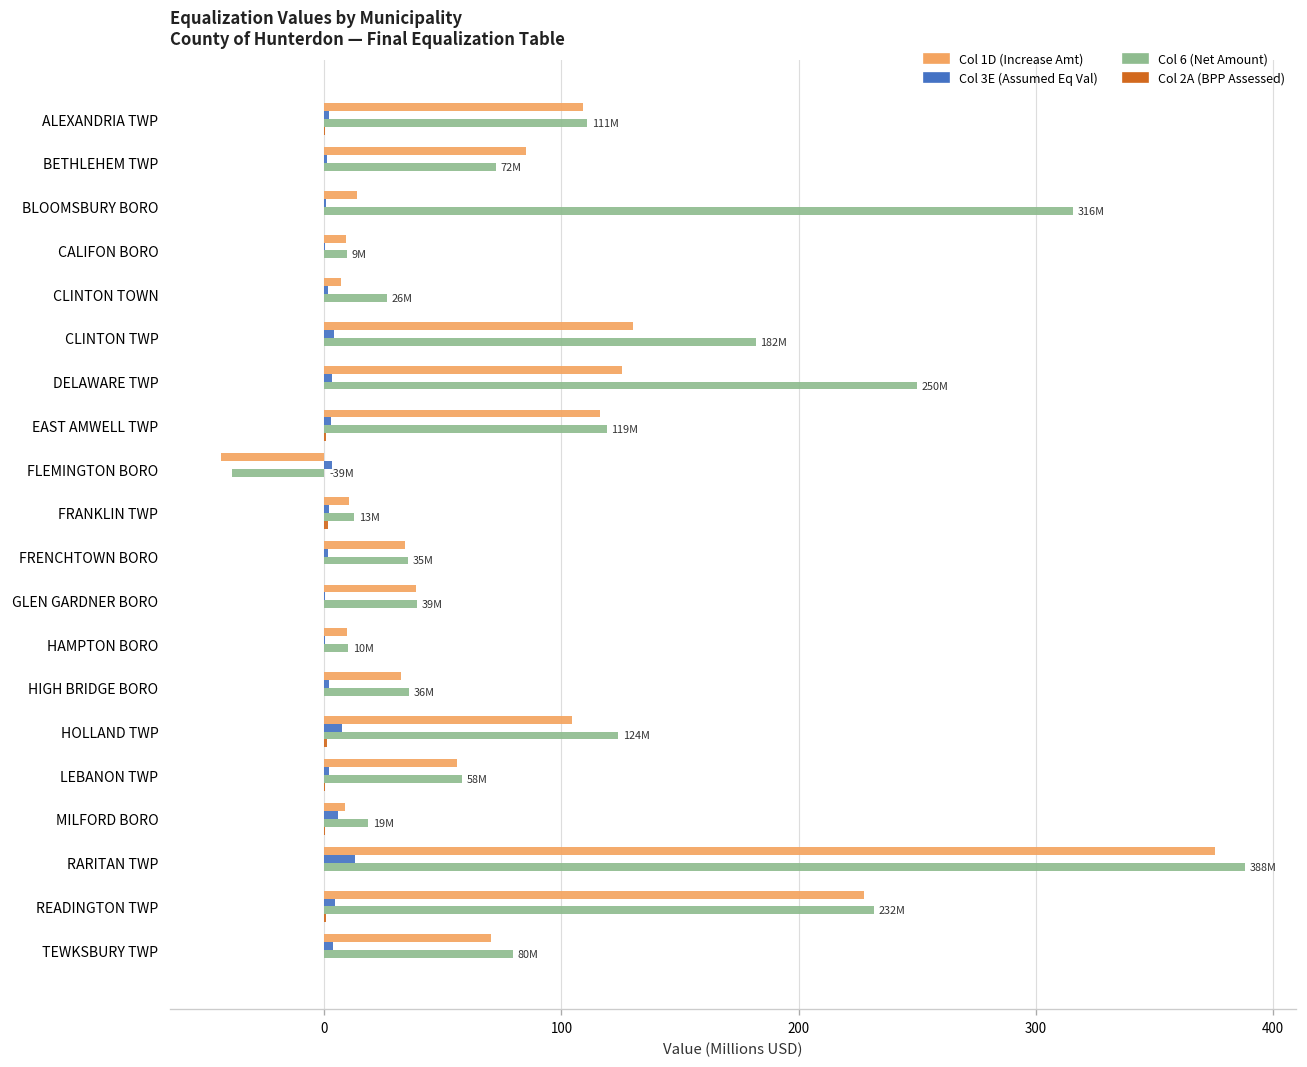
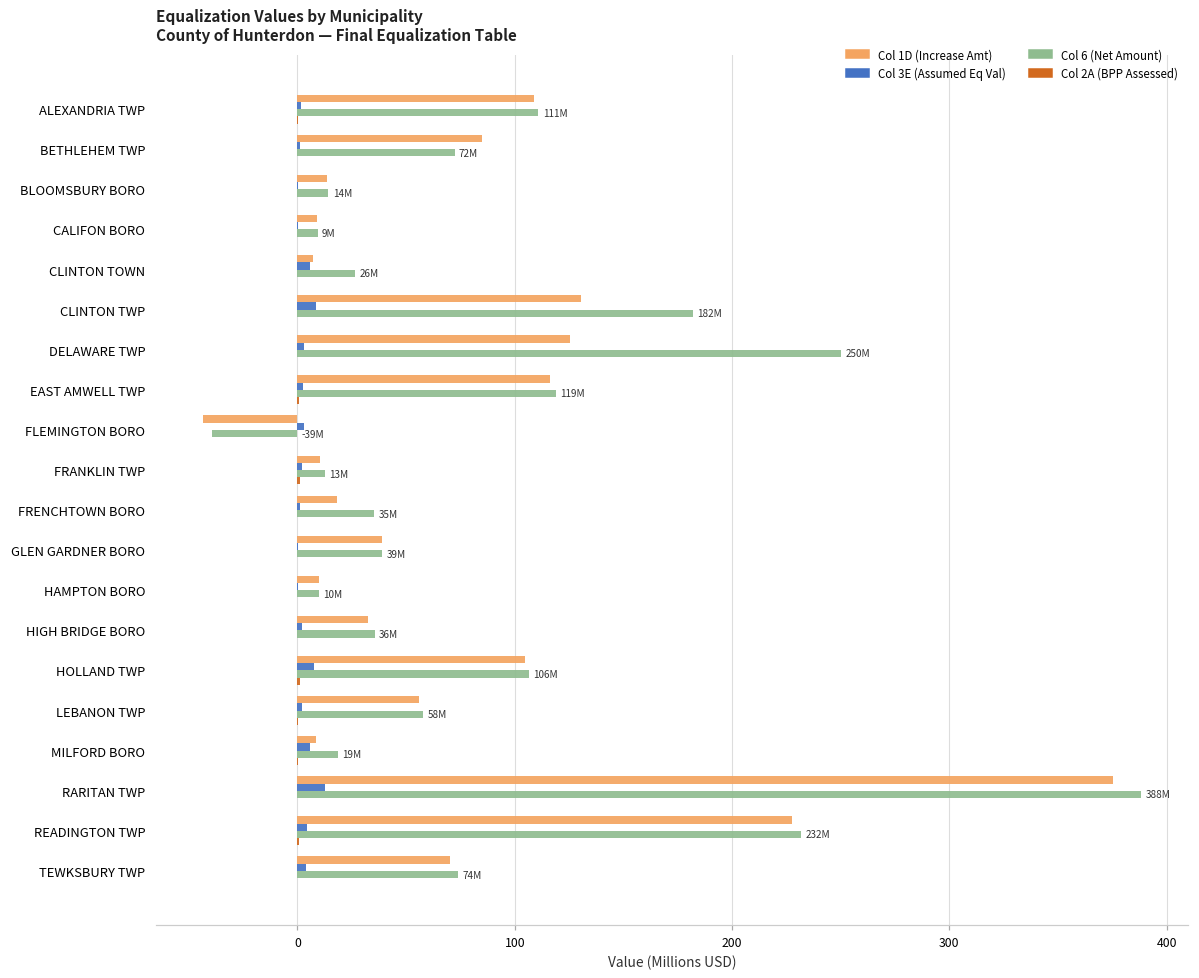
Col 6 (Net Amount), BLOOMSBURY BORO: 316M -> 14M
Col 3E (Assumed Eq Val), CLINTON TOWN: 1 -> 6
Col 3E (Assumed Eq Val), CLINTON TWP: 4 -> 9
Col 1D (Increase Amt), FRENCHTOWN BORO: 34 -> 18
Col 6 (Net Amount), HOLLAND TWP: 124M -> 106M
Col 6 (Net Amount), TEWKSBURY TWP: 80M -> 74M
